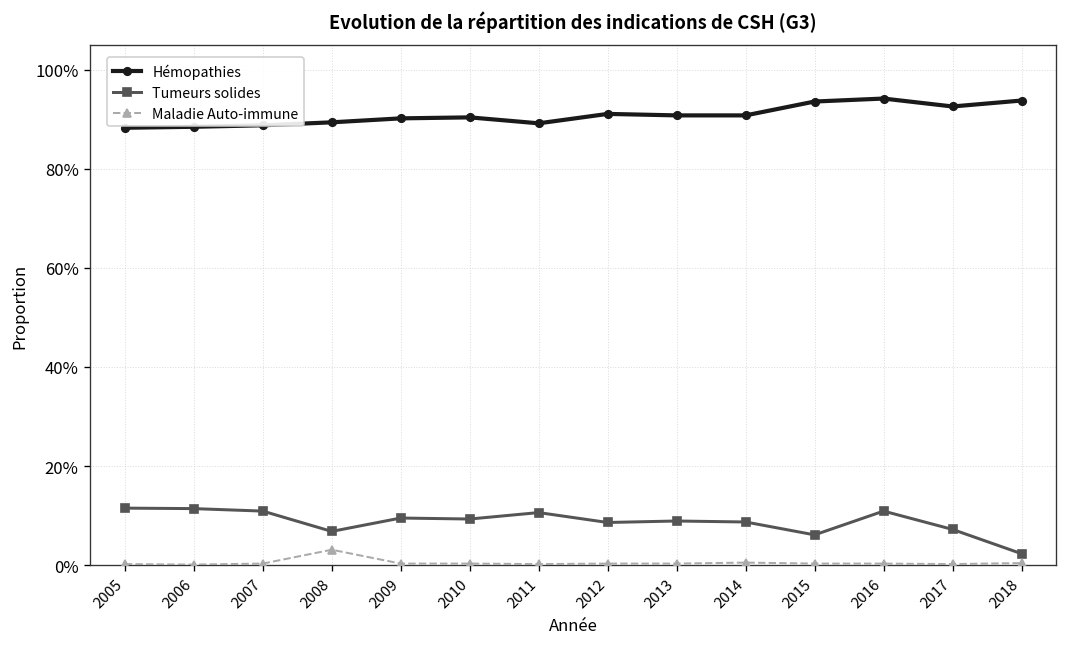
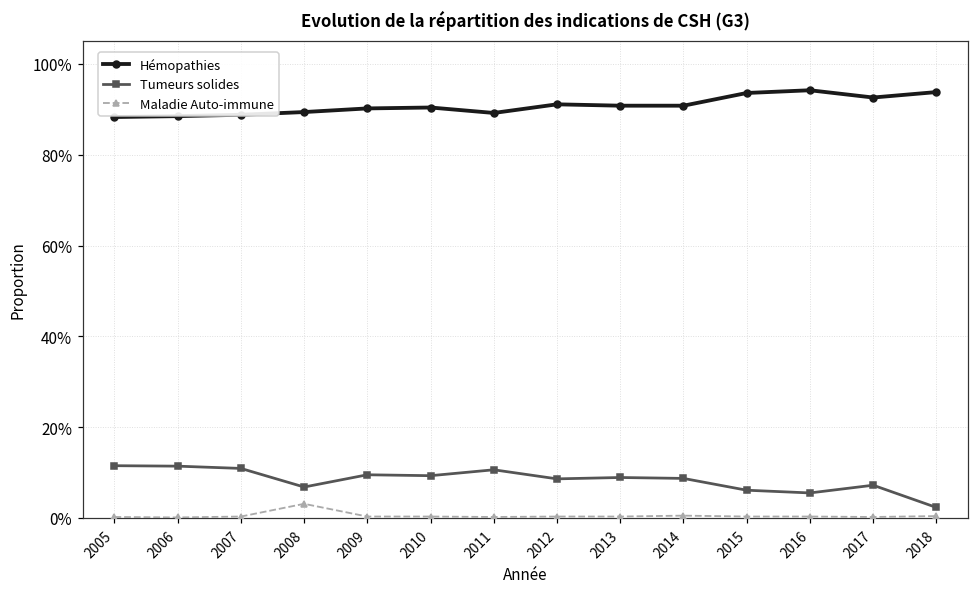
Tumeurs solides, 2016: 11% -> 6%
